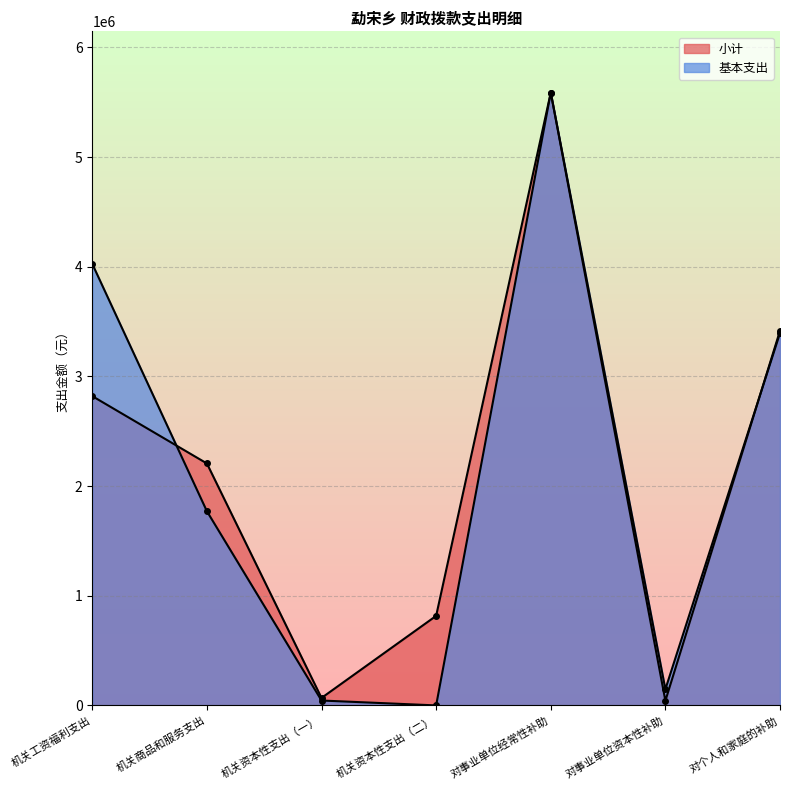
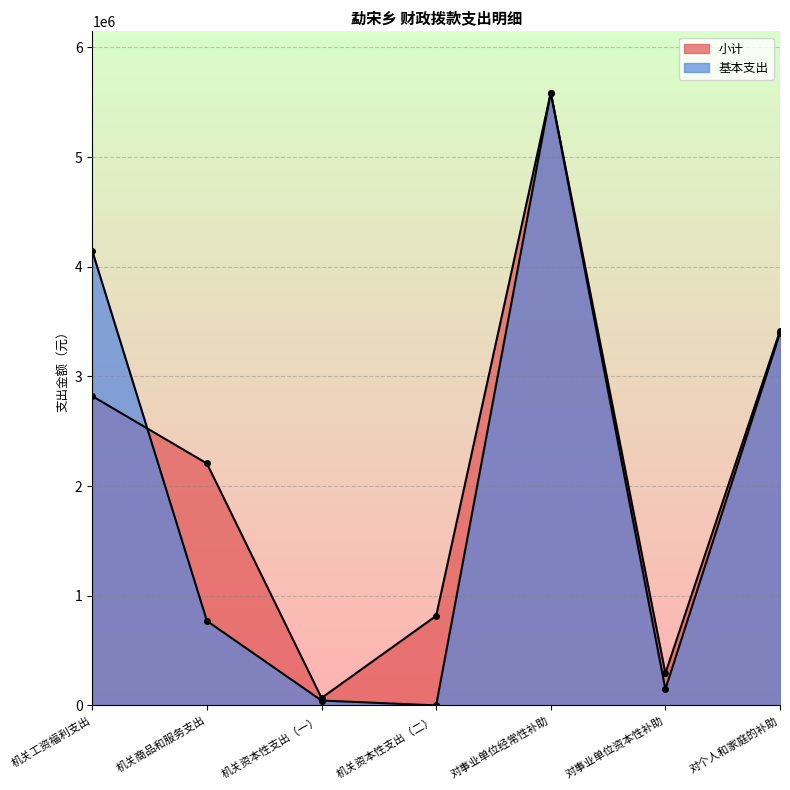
基本支出, 机关工资福利支出: 4030000 -> 4140000
基本支出, 机关商品和服务支出: 1770000 -> 770000
小计, 对事业单位资本性补助: 40000 -> 290000
